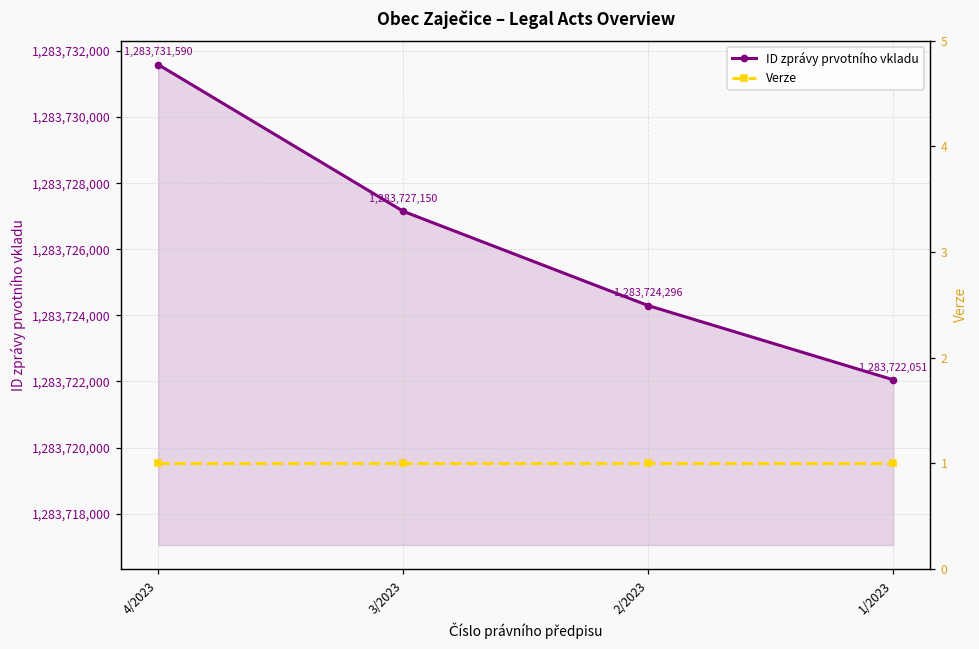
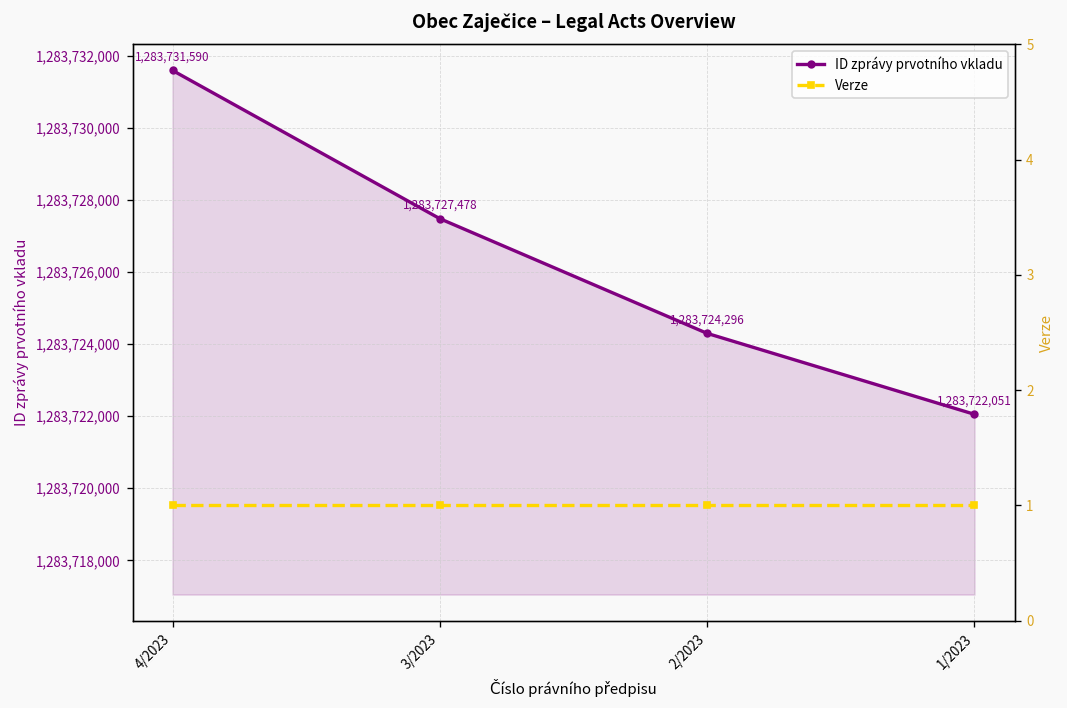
ID zprávy prvotního vkladu, 3/2023: 1,283,727,150 -> 1,283,727,478
